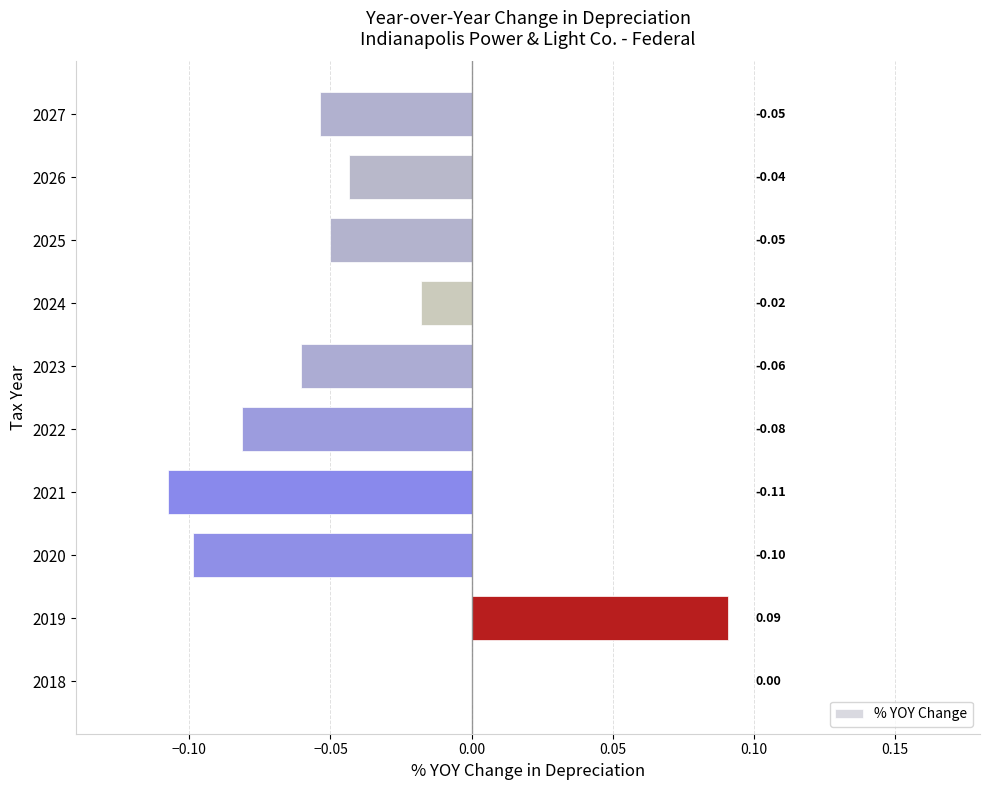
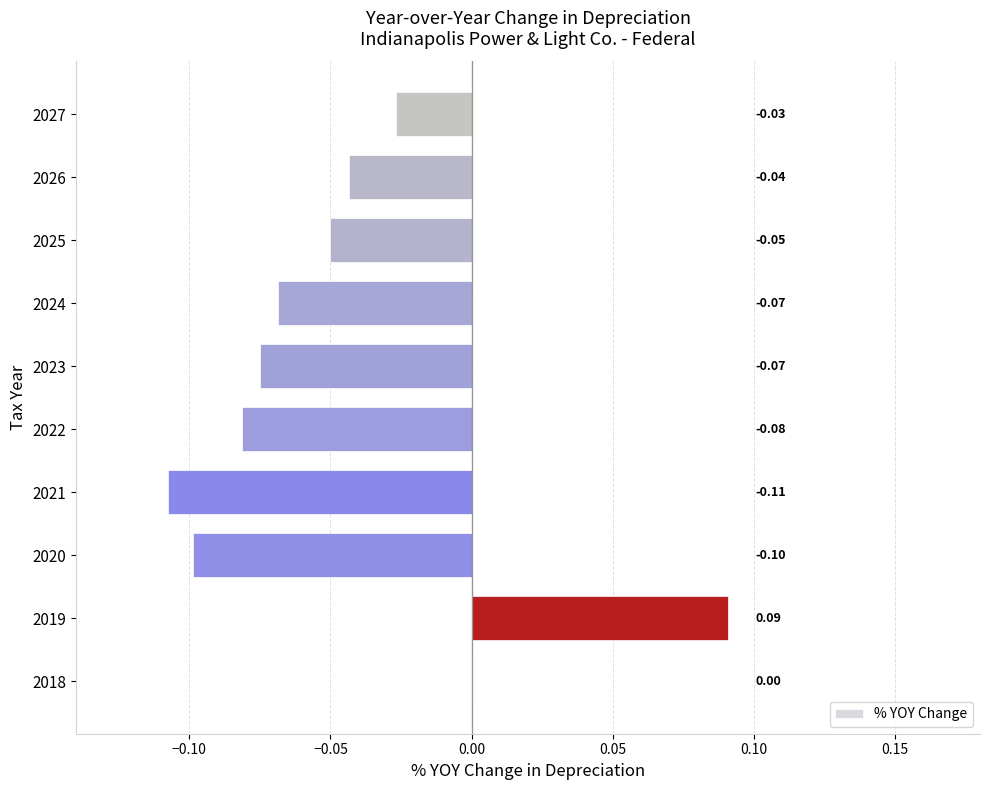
2027: -0.05 -> -0.03
2024: -0.02 -> -0.07
2023: -0.06 -> -0.07
